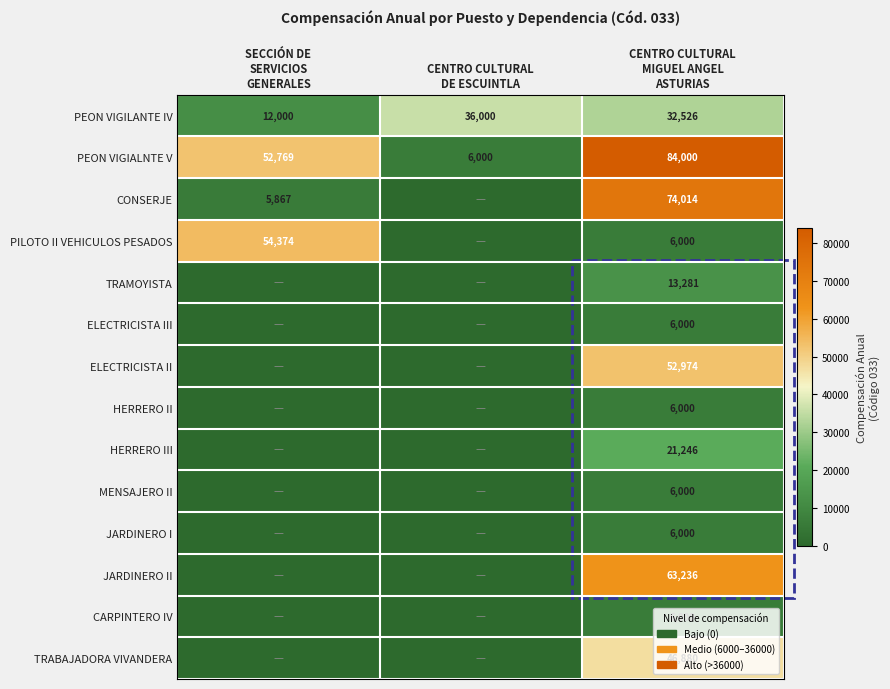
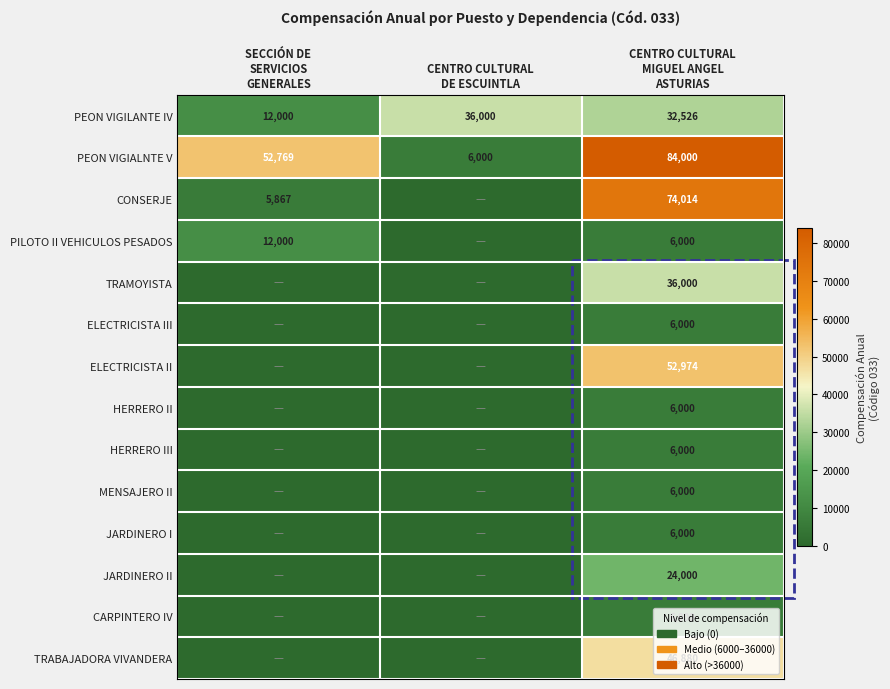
PILOTO II VEHICULOS PESADOS, SECCIÓN DE SERVICIOS GENERALES: 54,374 -> 12,000
TRAMOYISTA, CENTRO CULTURAL MIGUEL ANGEL ASTURIAS: 13,281 -> 36,000
HERRERO III, CENTRO CULTURAL MIGUEL ANGEL ASTURIAS: 21,246 -> 6,000
JARDINERO II, CENTRO CULTURAL MIGUEL ANGEL ASTURIAS: 63,236 -> 24,000
